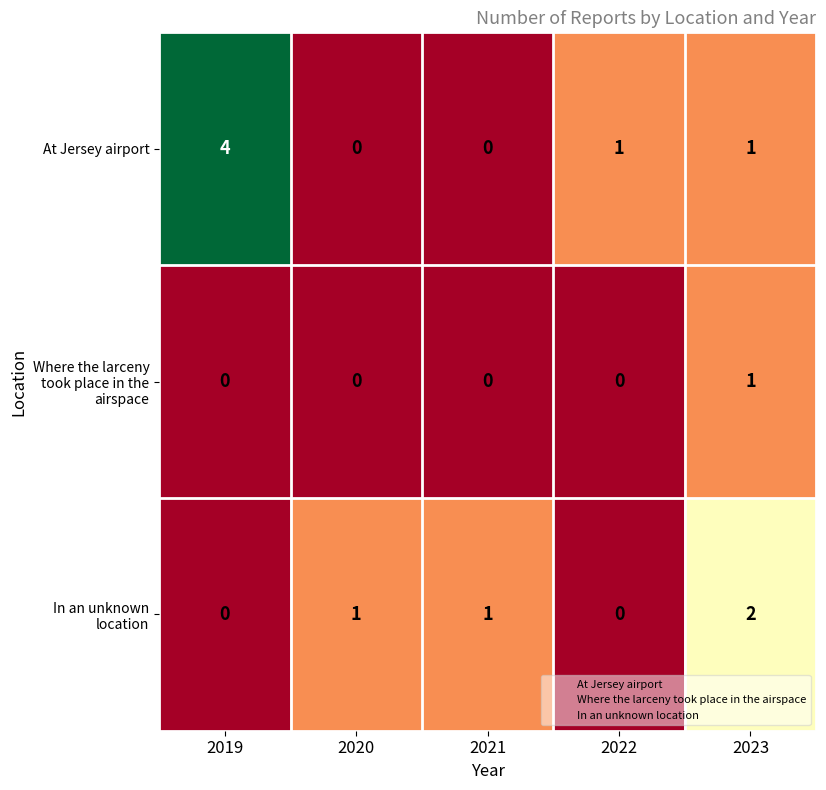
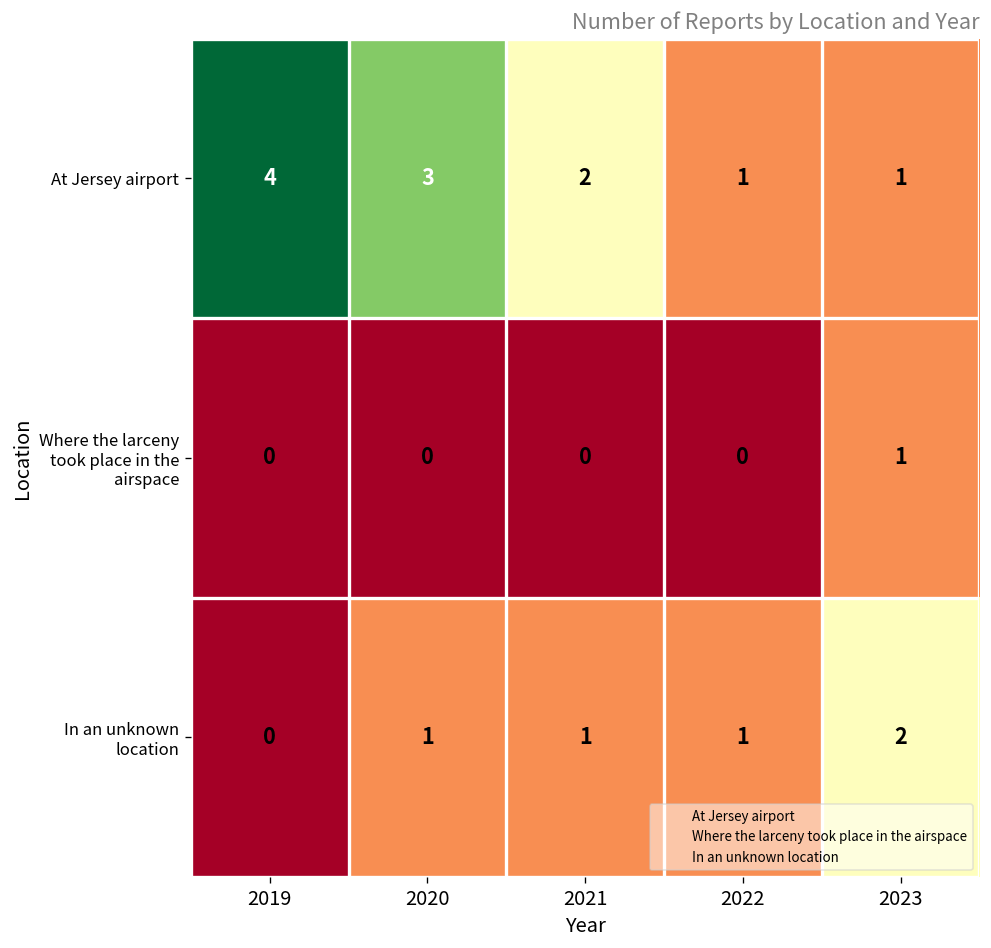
At Jersey airport, 2020: 0 -> 3
At Jersey airport, 2021: 0 -> 2
In an unknown location, 2022: 0 -> 1
